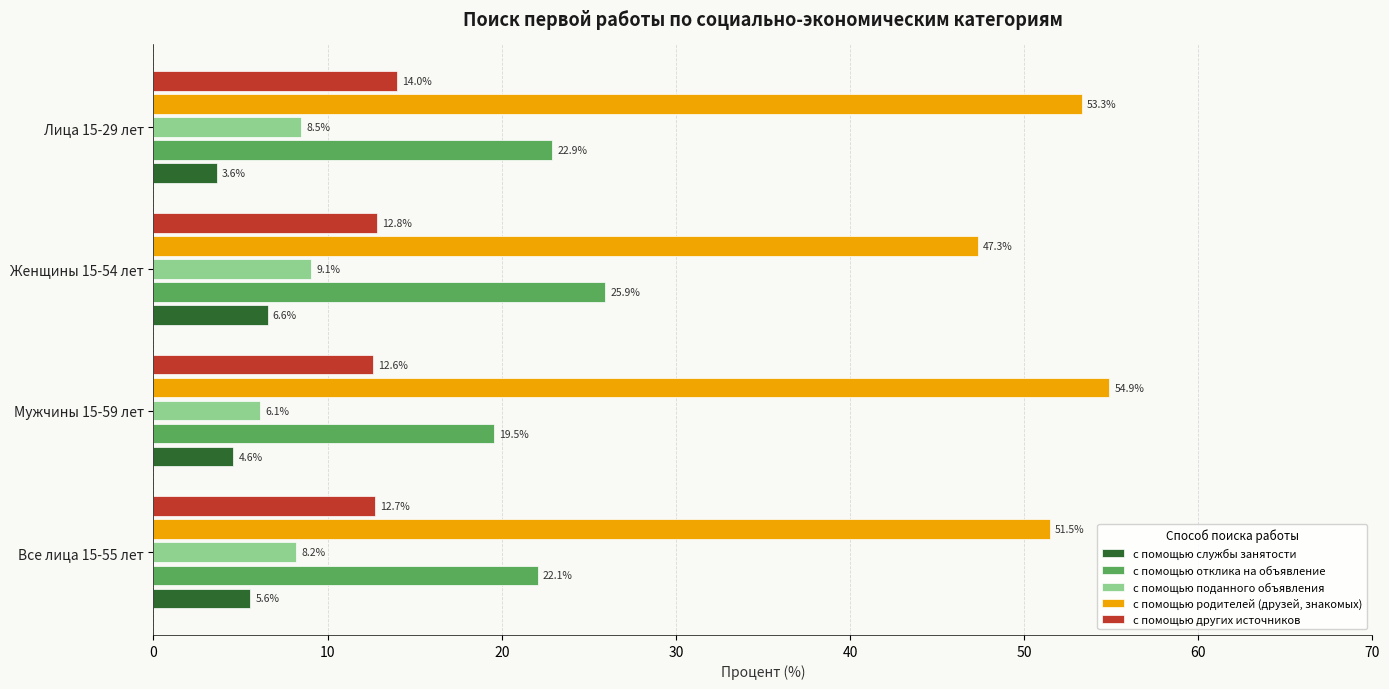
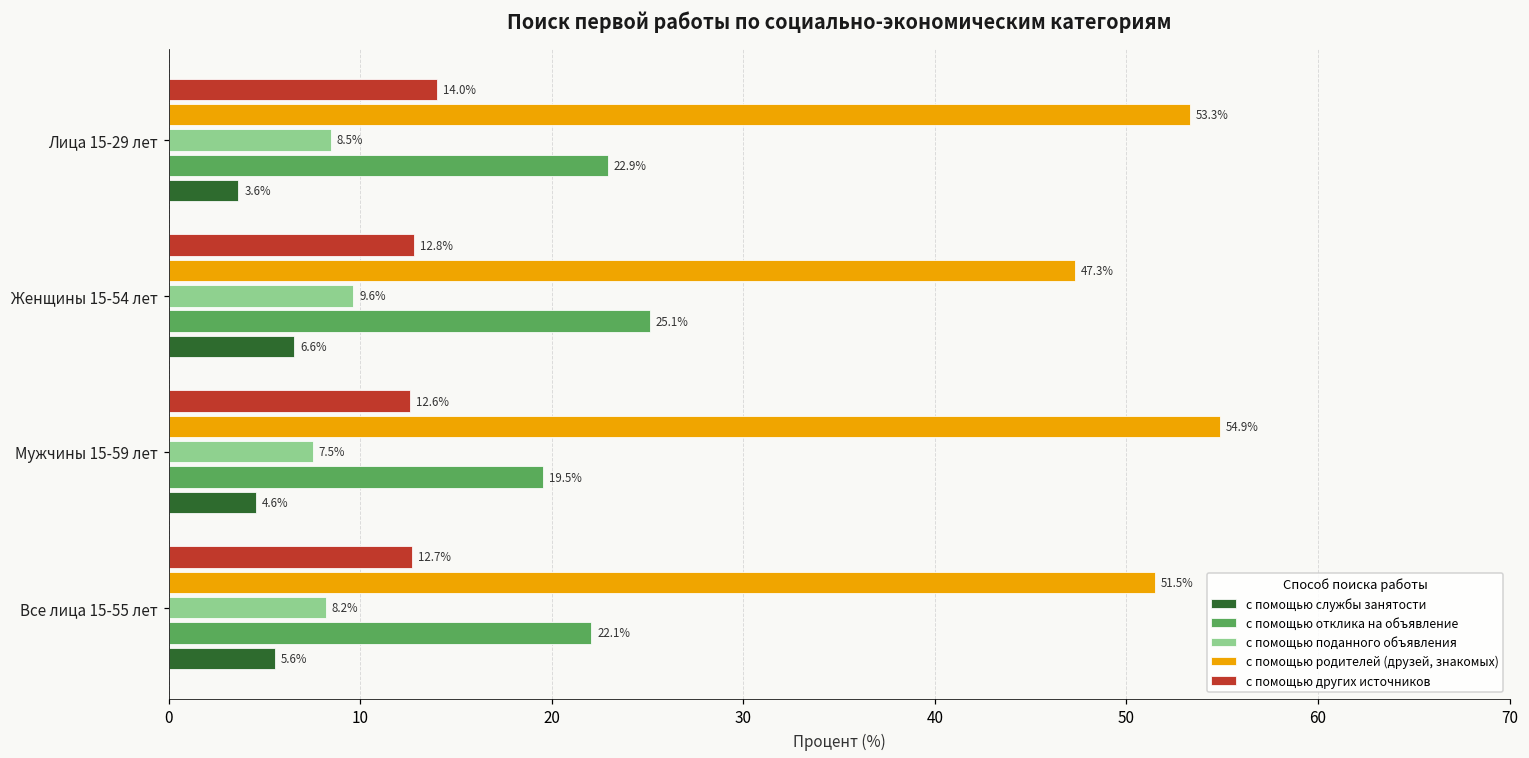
с помощью поданного объявления, Женщины 15-54 лет: 9.1% -> 9.6%
с помощью отклика на объявление, Женщины 15-54 лет: 25.9% -> 25.1%
с помощью поданного объявления, Мужчины 15-59 лет: 6.1% -> 7.5%
